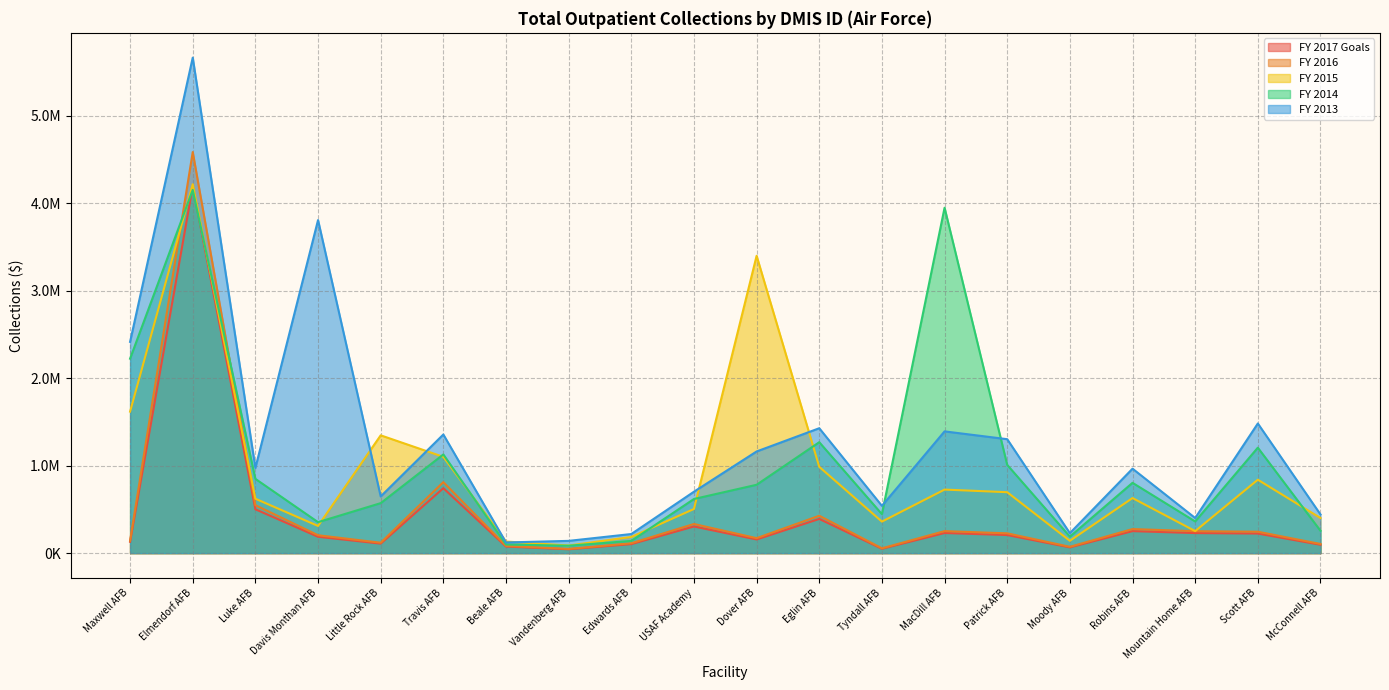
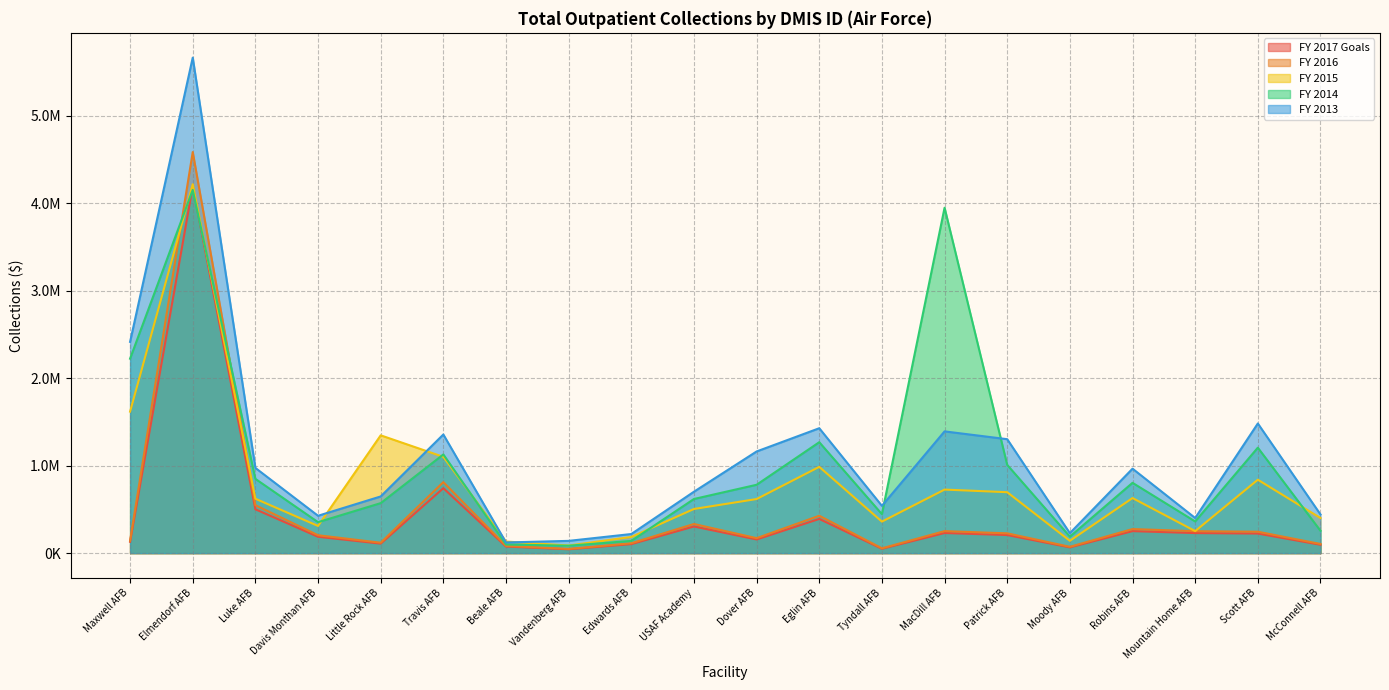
FY 2013, Davis Monthan AFB: 3800000 -> 400000
FY 2015, Dover AFB: 3400000 -> 600000
